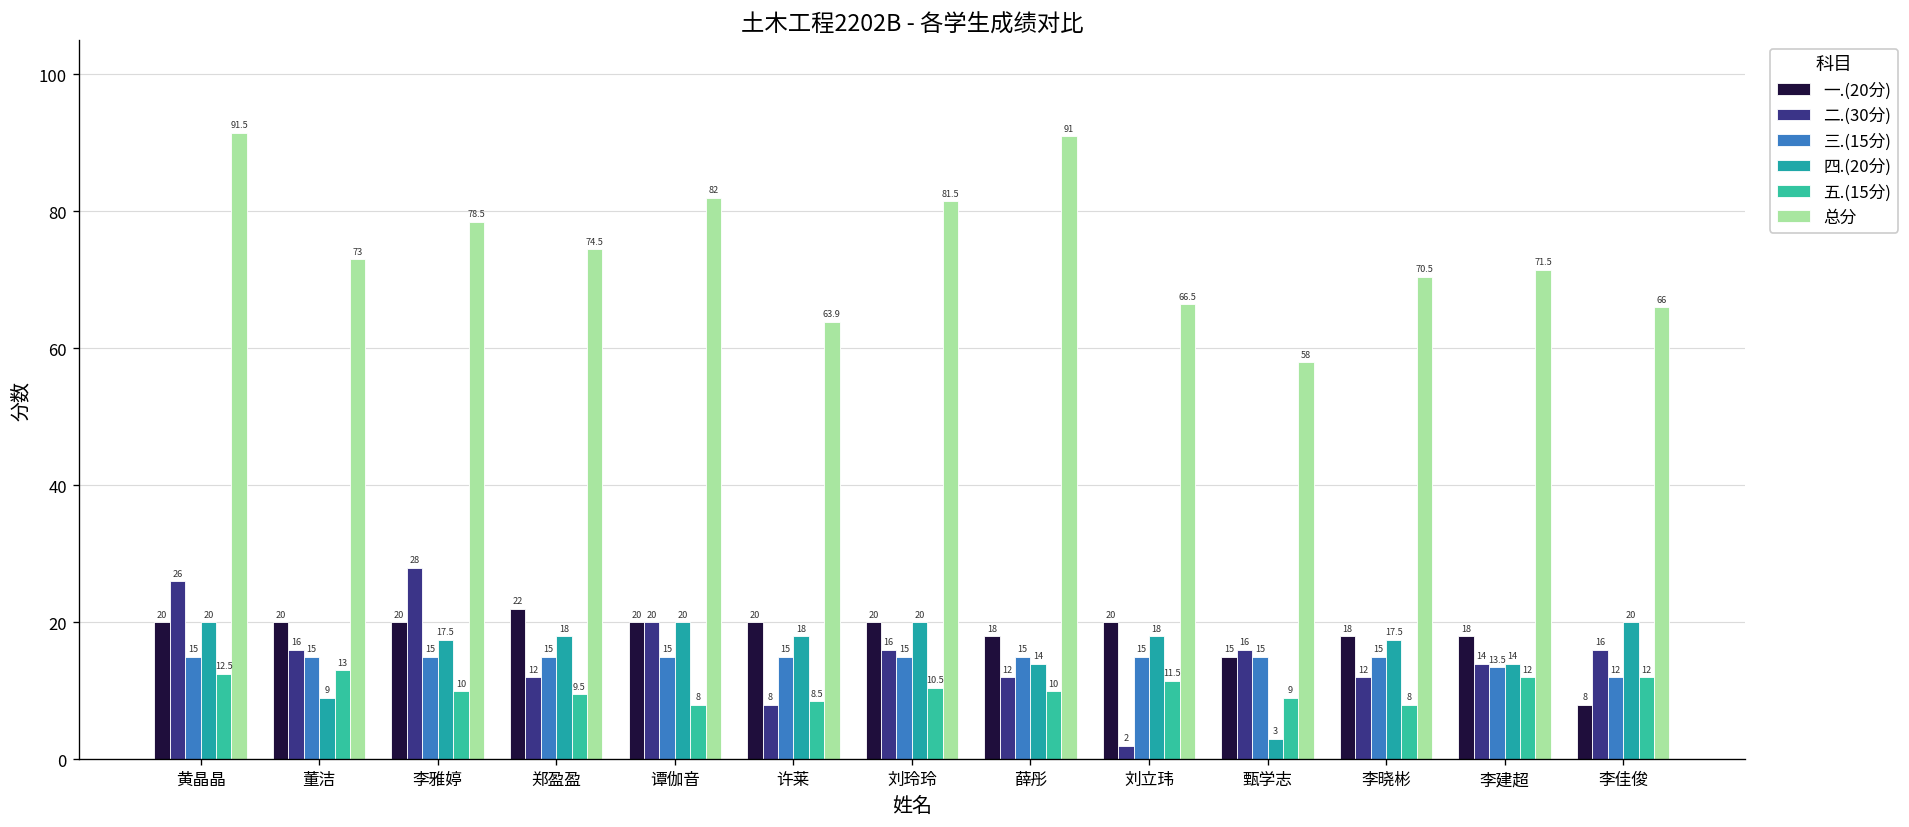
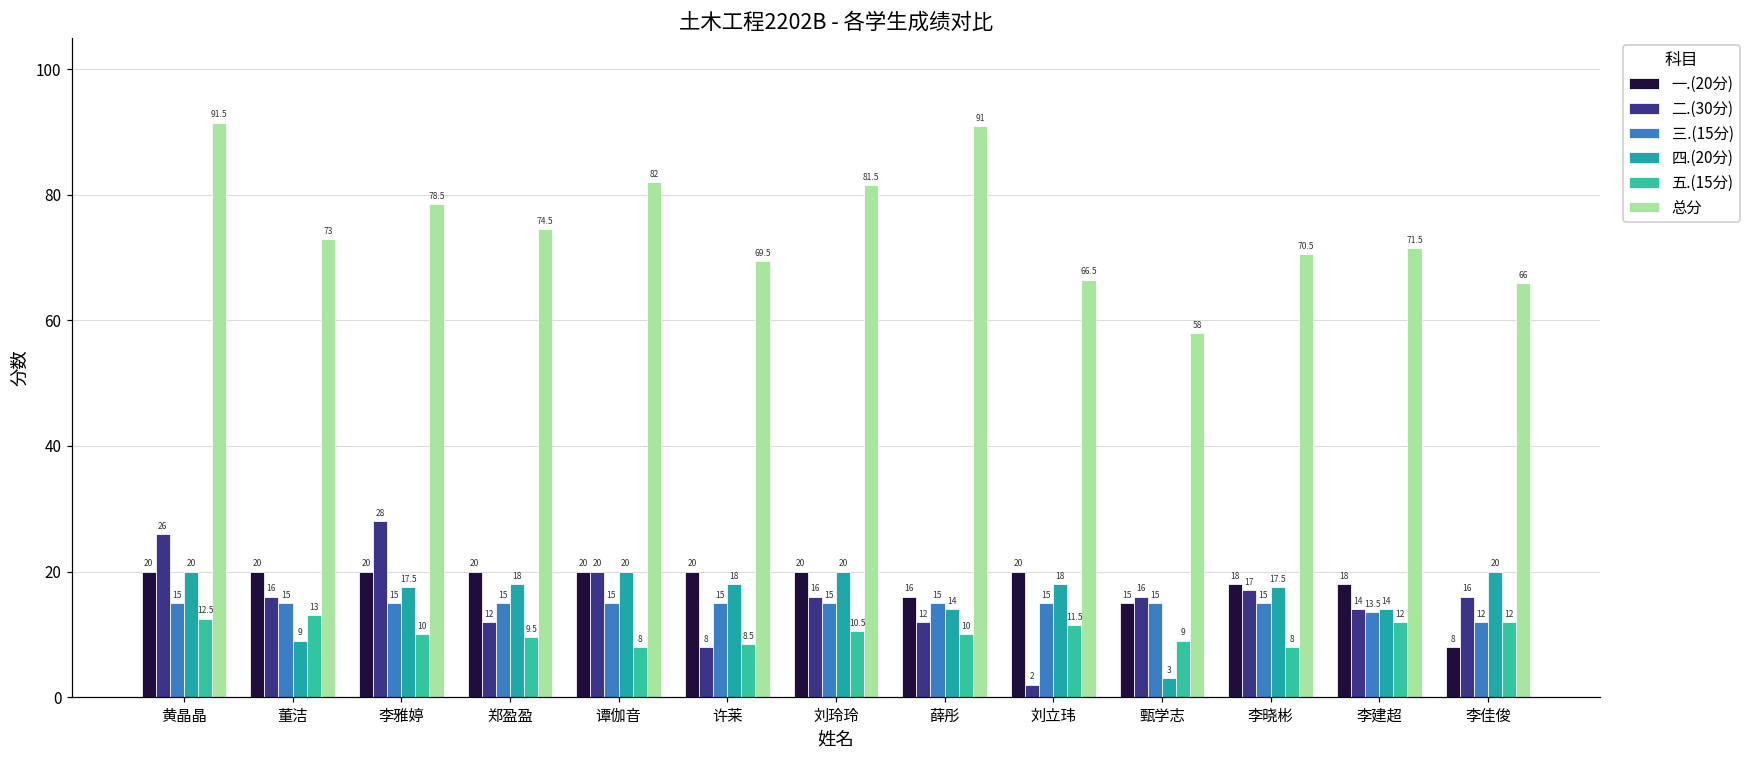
一.(20分), 郑盈盈: 22 -> 20
总分, 许莱: 63.9 -> 69.5
一.(20分), 薛彤: 18 -> 16
二.(30分), 李晓彬: 12 -> 17
